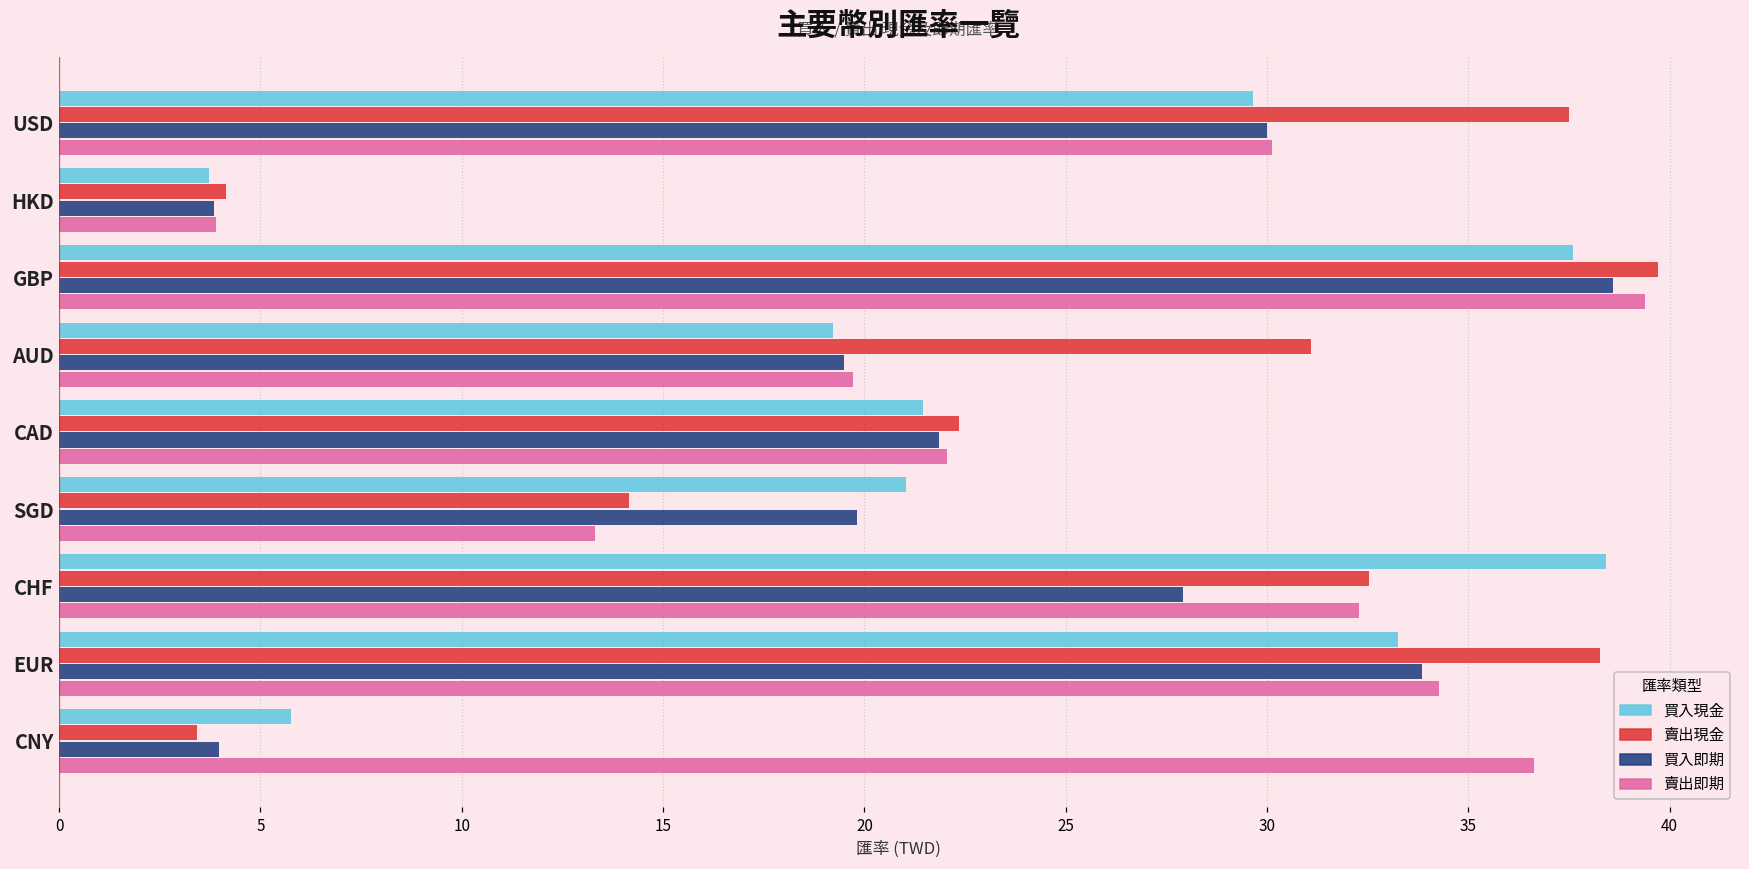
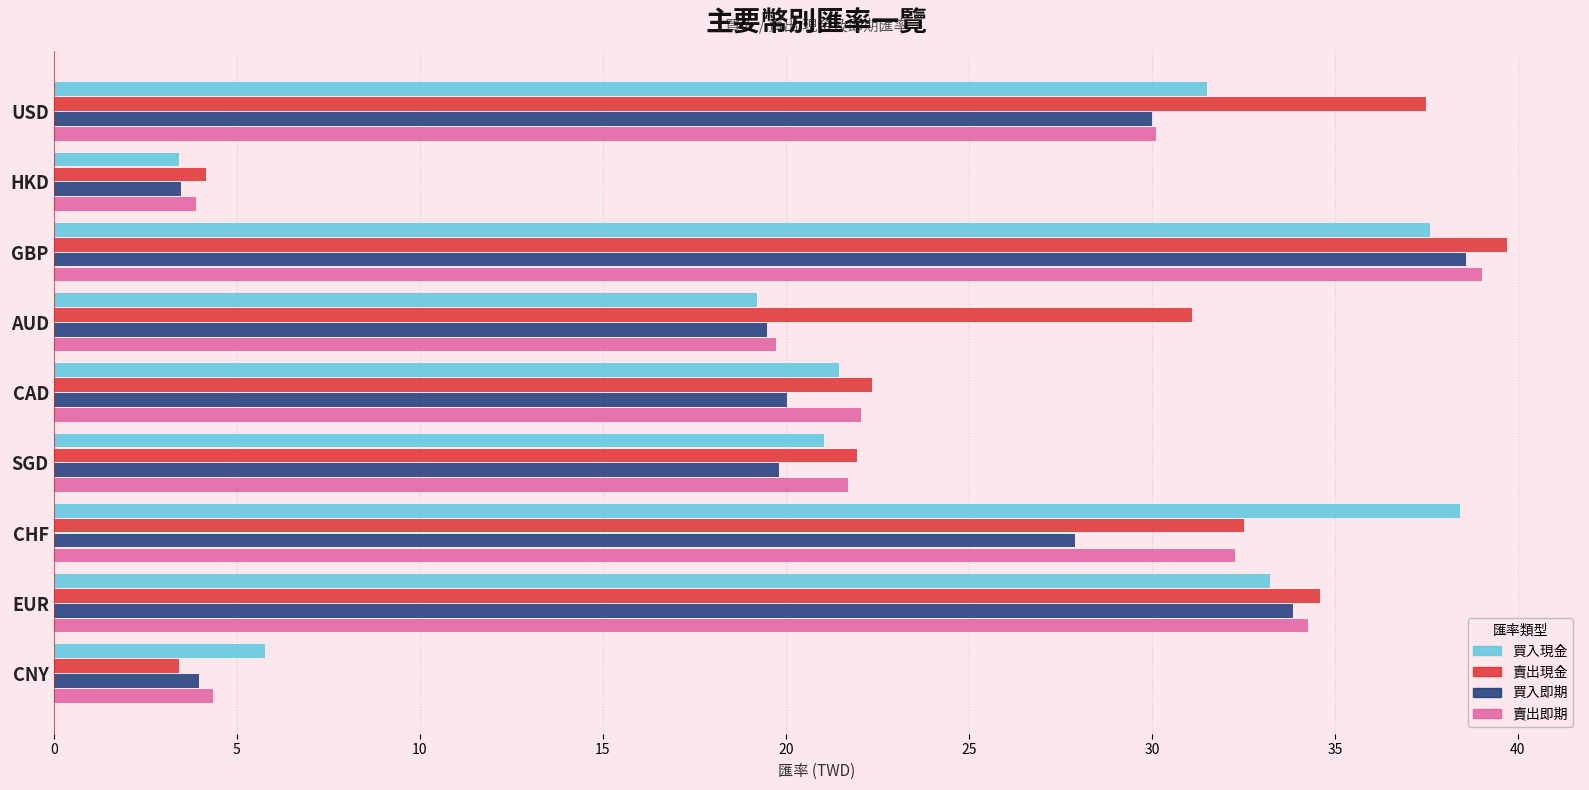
買入現金, USD: 29.7 -> 31.5
買入現金, HKD: 3.7 -> 3.4
買入即期, HKD: 3.8 -> 3.5
賣出即期, GBP: 39.4 -> 39.0
買入即期, CAD: 21.8 -> 20.0
賣出現金, SGD: 14.2 -> 22.0
賣出即期, SGD: 13.3 -> 21.7
賣出現金, EUR: 38.3 -> 34.6
賣出即期, CNY: 36.6 -> 4.3
